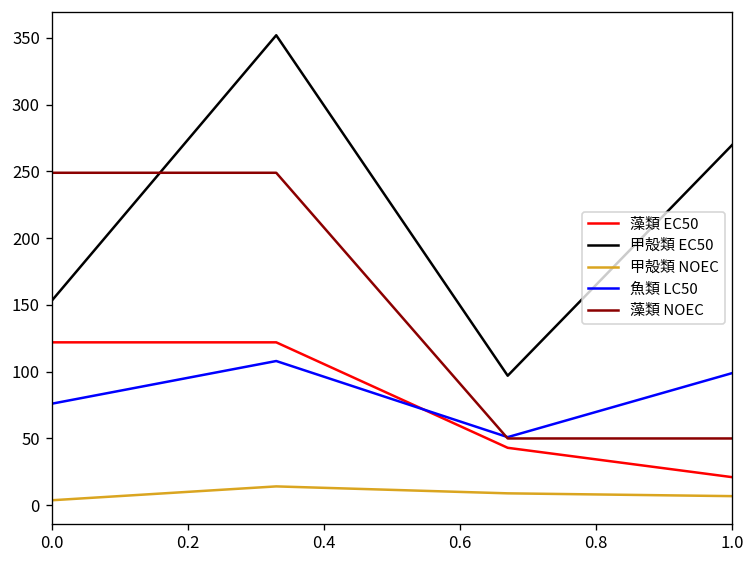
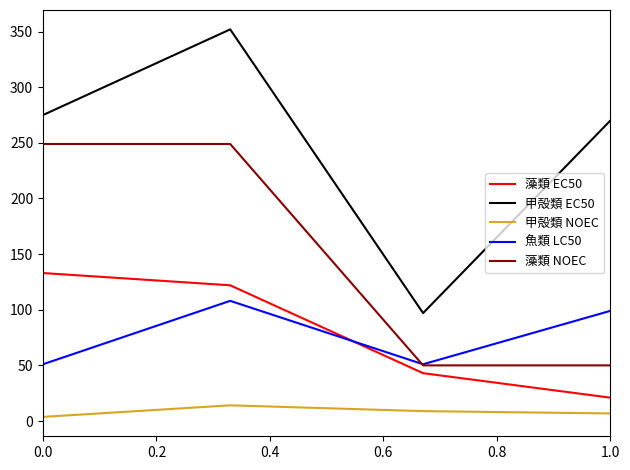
藻類 EC50, 0.0: 122 -> 133
甲殻類 EC50, 0.0: 153 -> 275
魚類 LC50, 0.0: 76 -> 51
